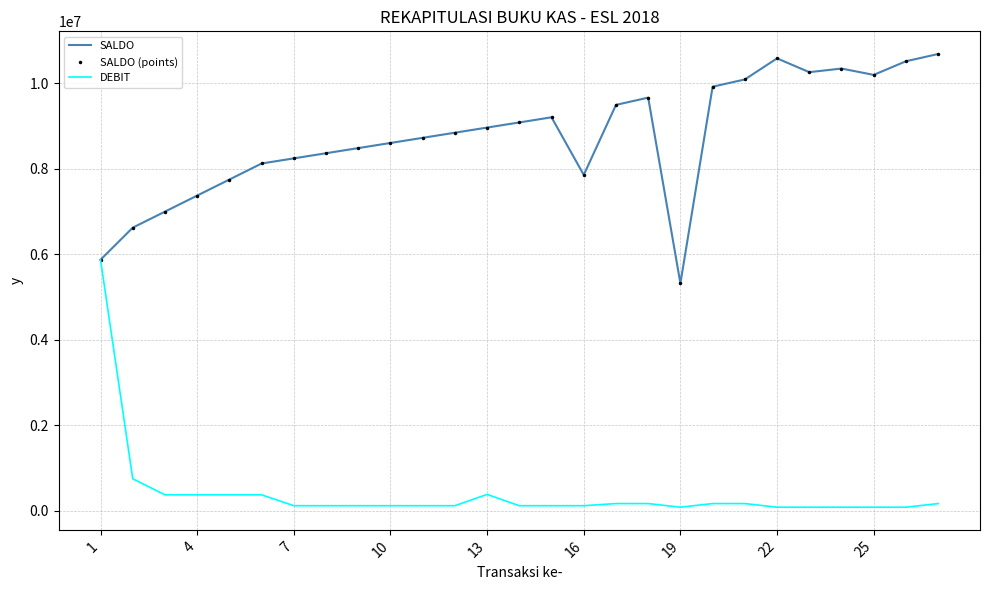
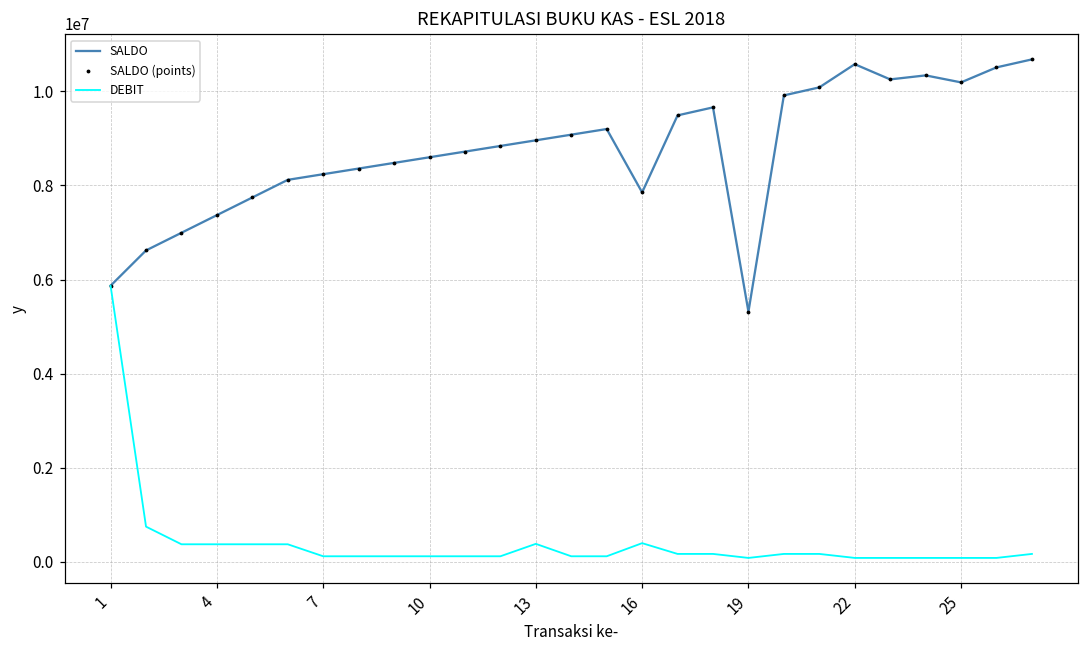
DEBIT, 16: 100000 -> 400000
